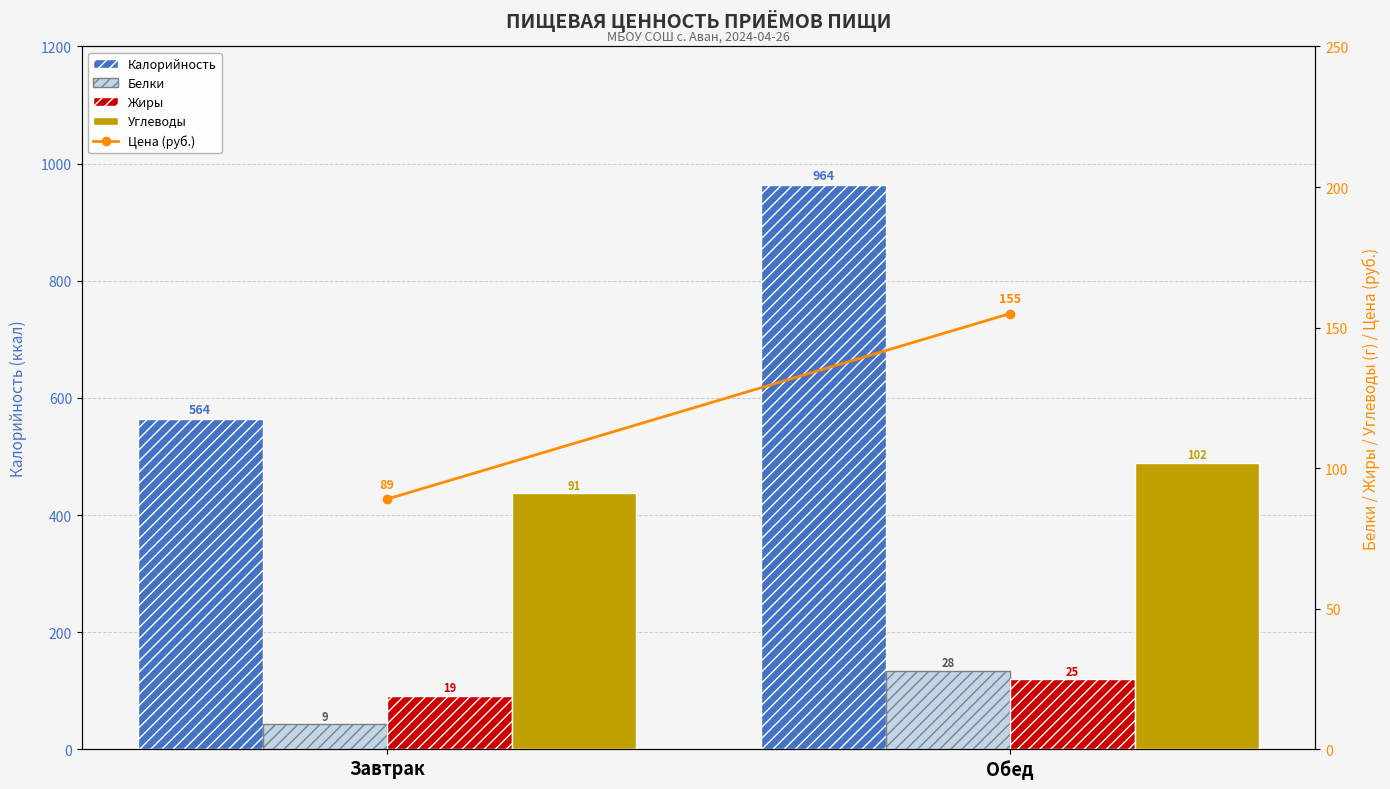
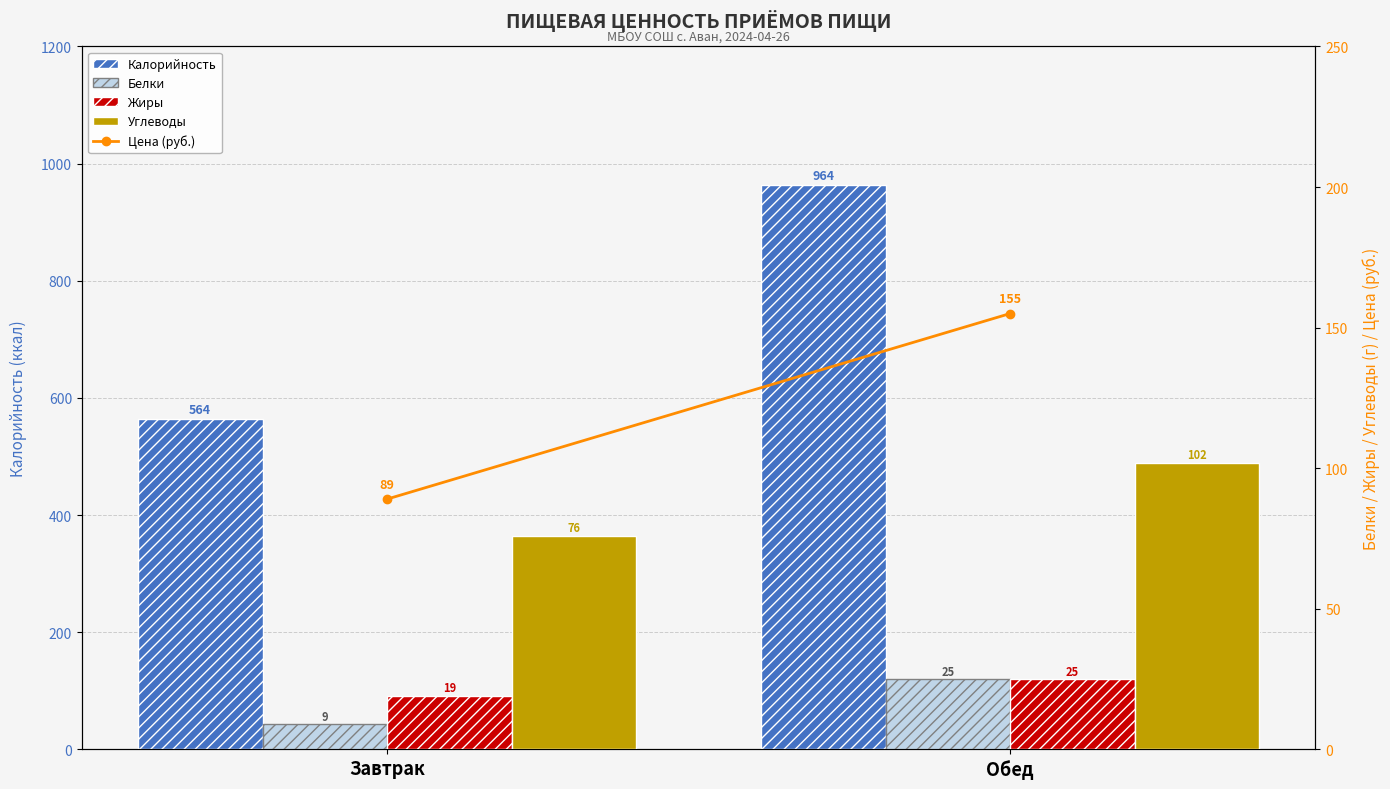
Углеводы, Завтрак: 91 -> 76
Белки, Обед: 28 -> 25
